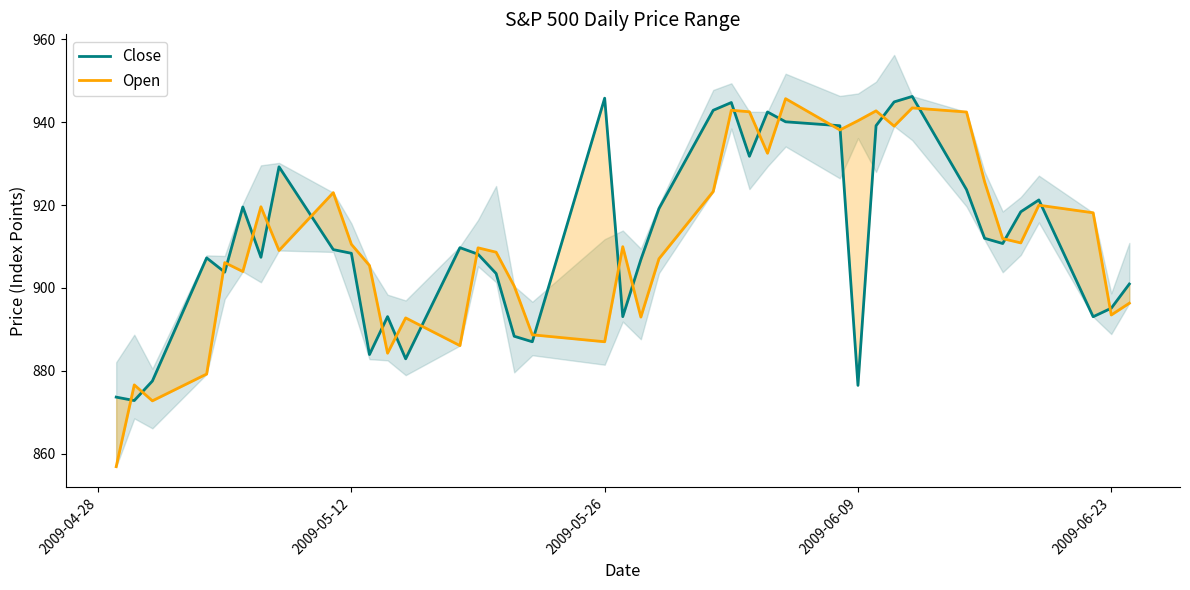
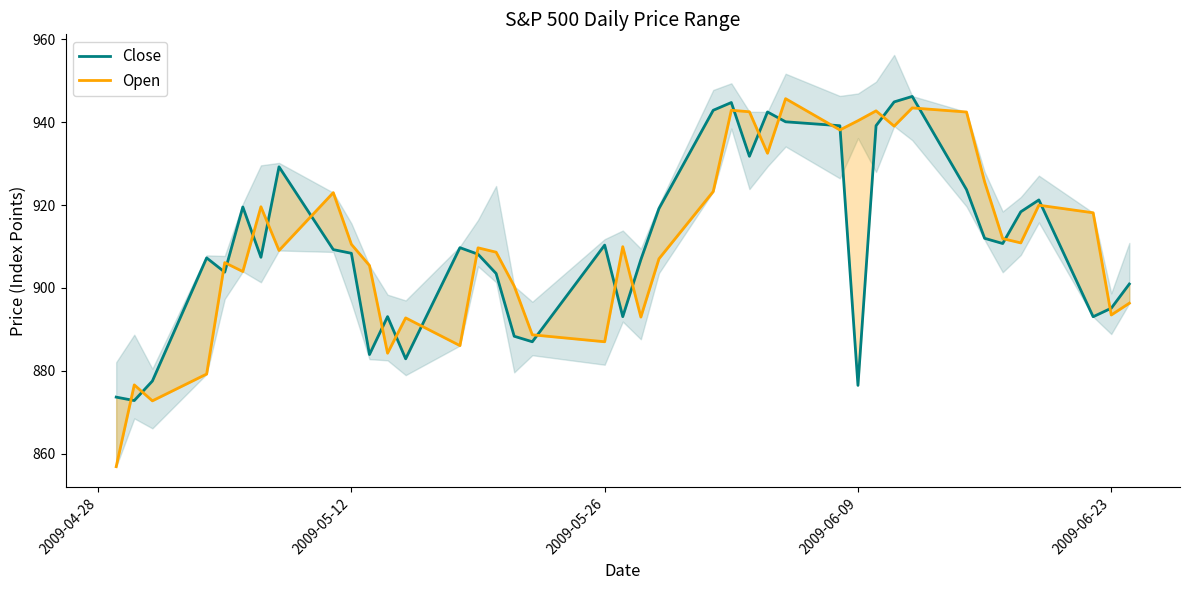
Close, 2009-05-26: 946 -> 910
